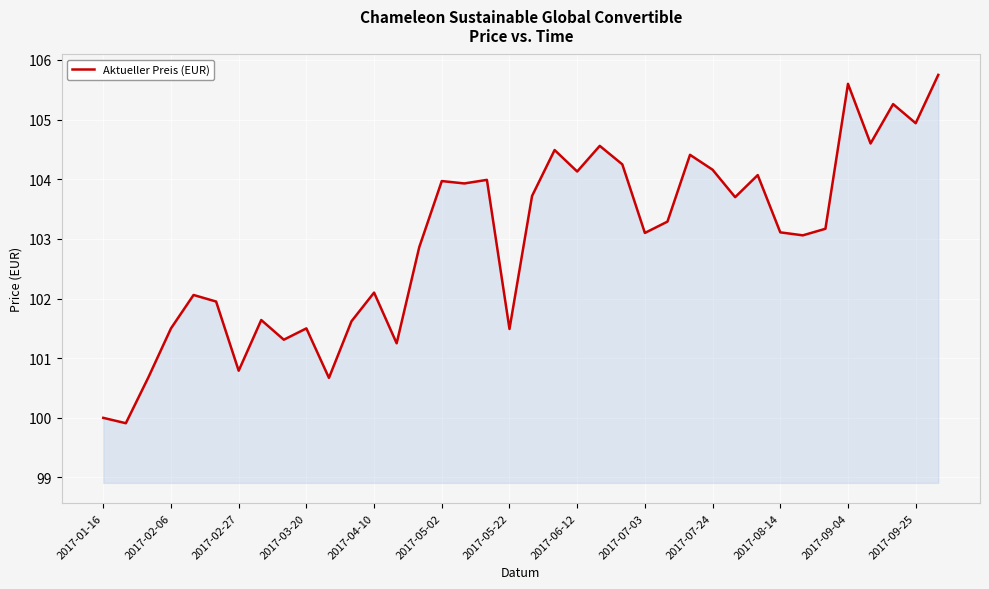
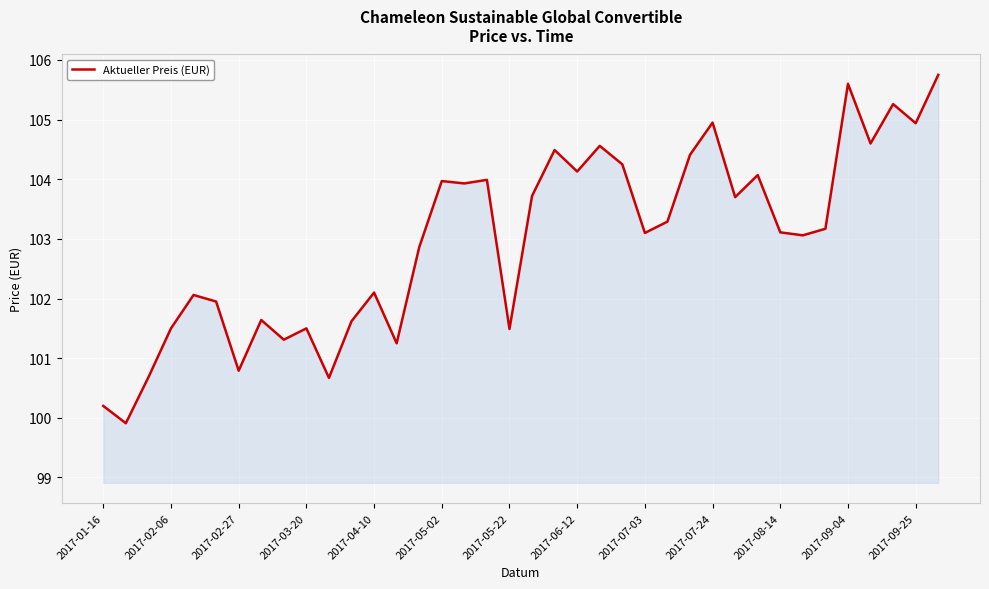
2017-01-16: 100.0 -> 100.2
2017-07-24: 104.2 -> 105.0
